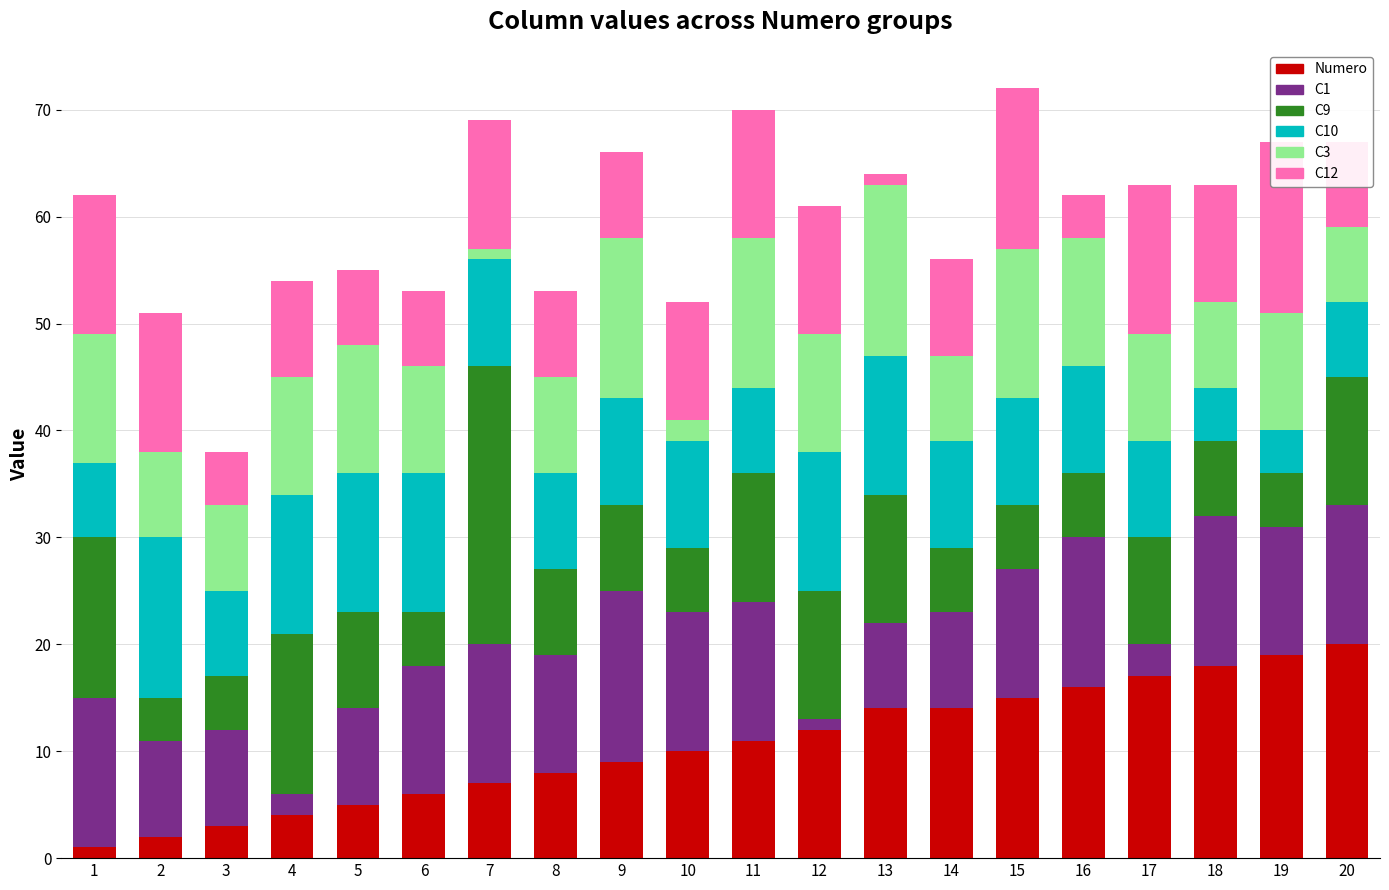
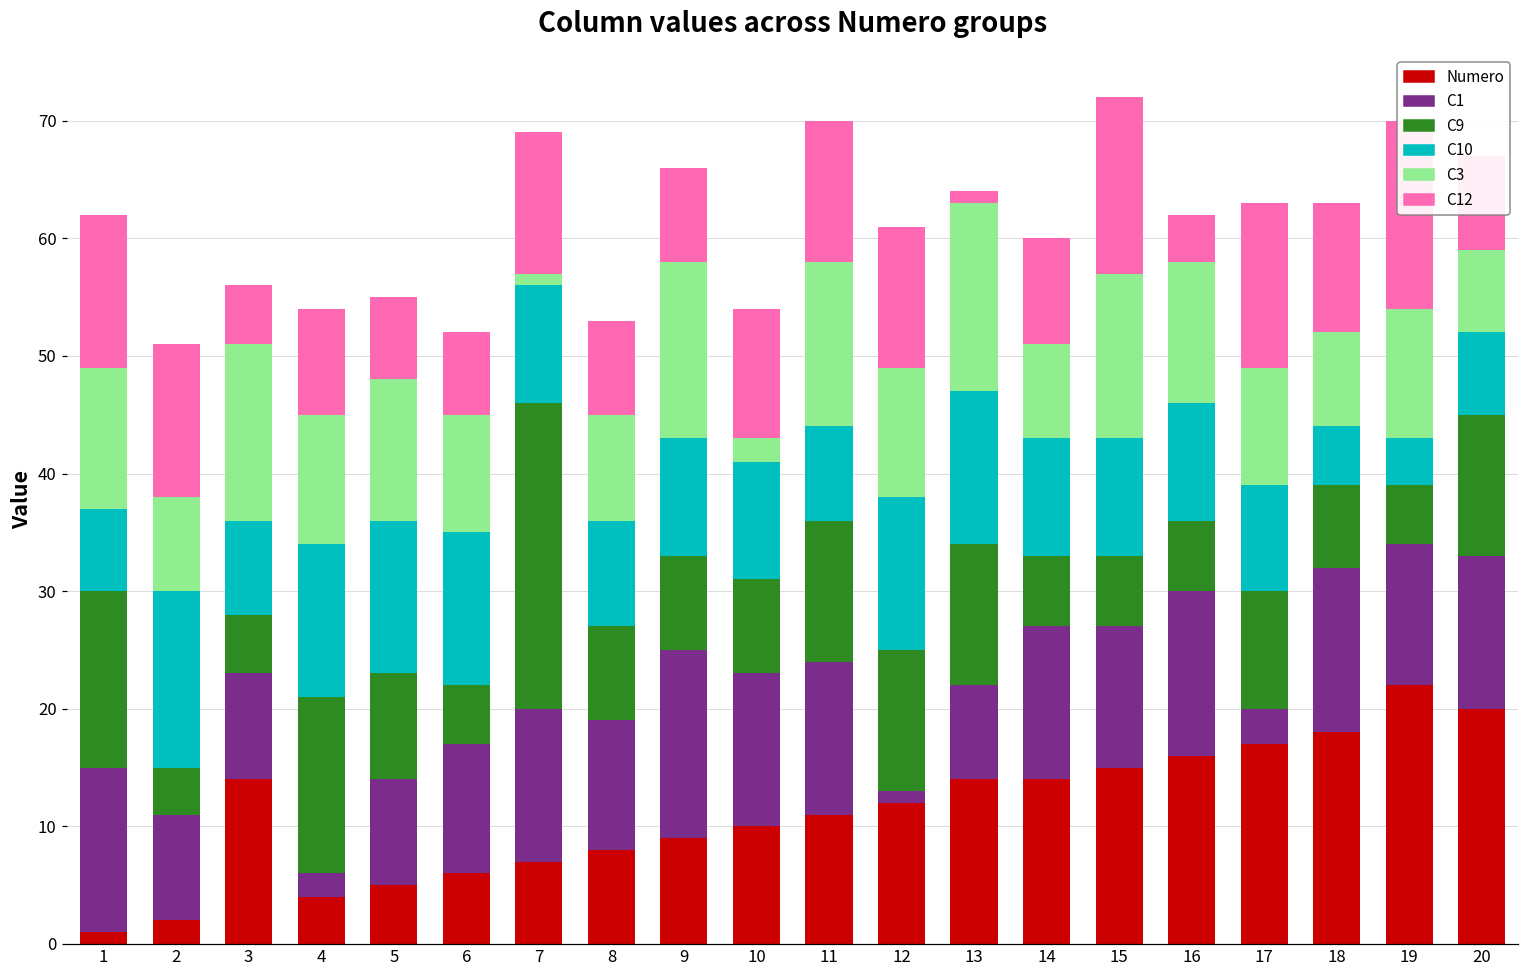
Numero, 3: 3 -> 14
C3, 3: 8 -> 15
C1, 6: 12 -> 11
C9, 10: 6 -> 8
C1, 14: 9 -> 13
Numero, 19: 19 -> 22
